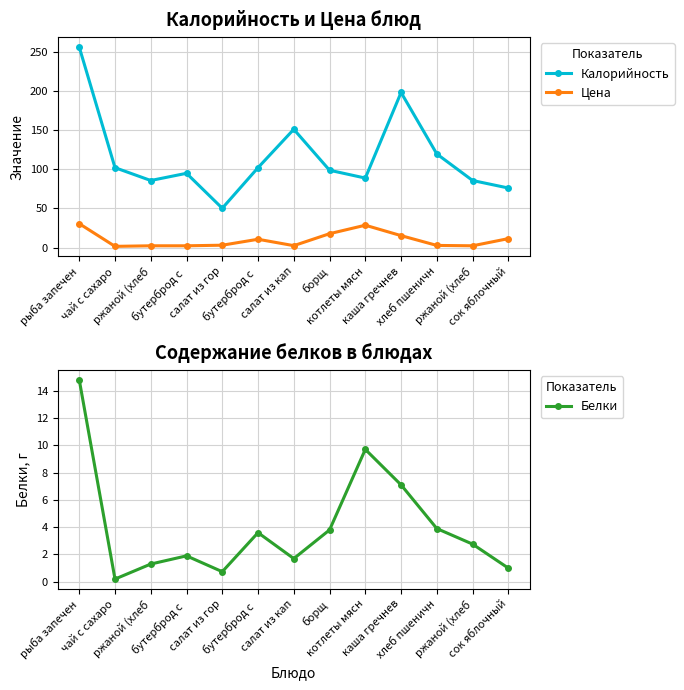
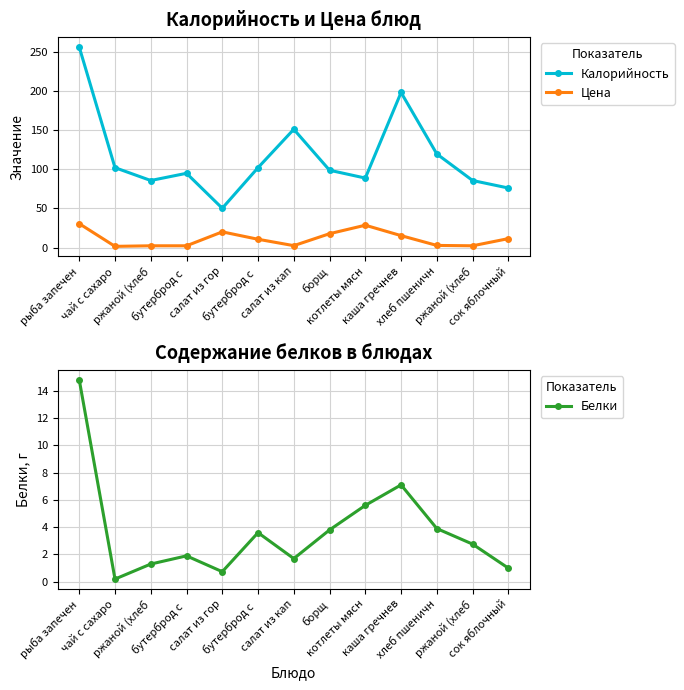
Калорийность и Цена блюд, Цена, салат из гор: 0 -> 20
Содержание белков в блюдах, котлеты мясн: 9.7 -> 5.6
